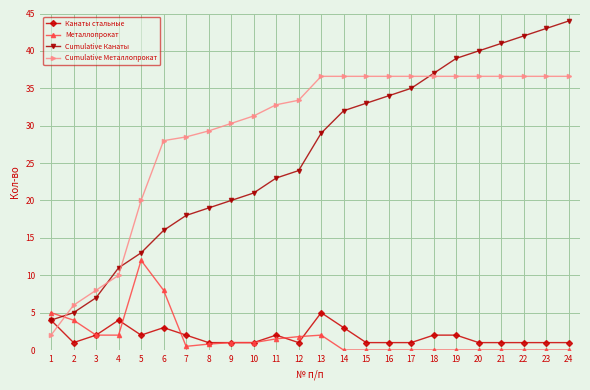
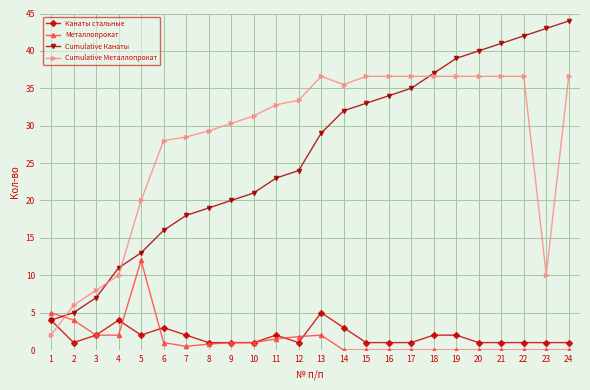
Металлопрокат, 6: 8 -> 1
Cumulative Металлопрокат, 14: 37 -> 36
Cumulative Металлопрокат, 23: 37 -> 10
